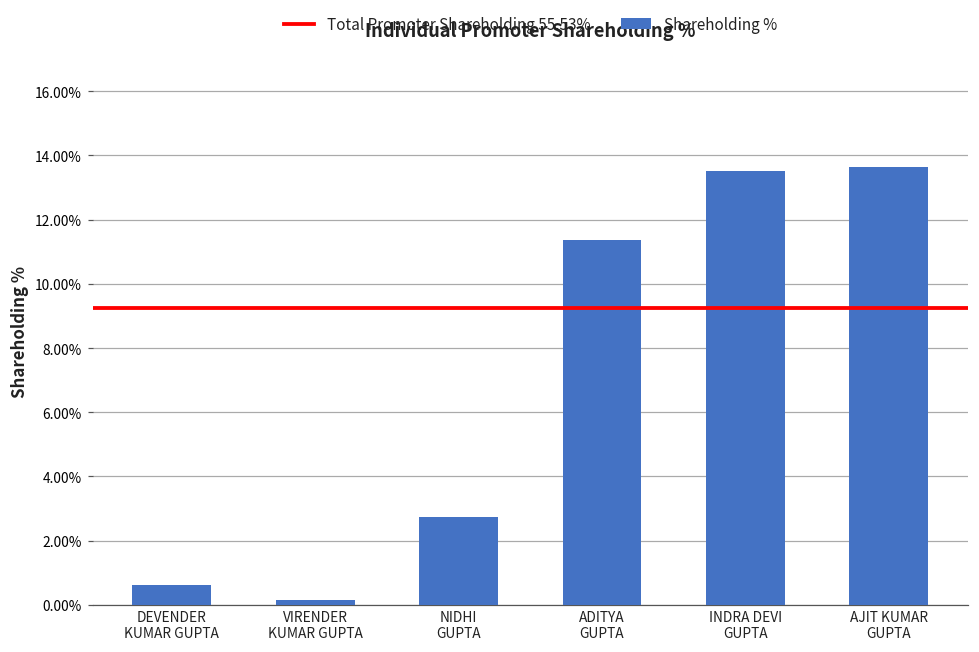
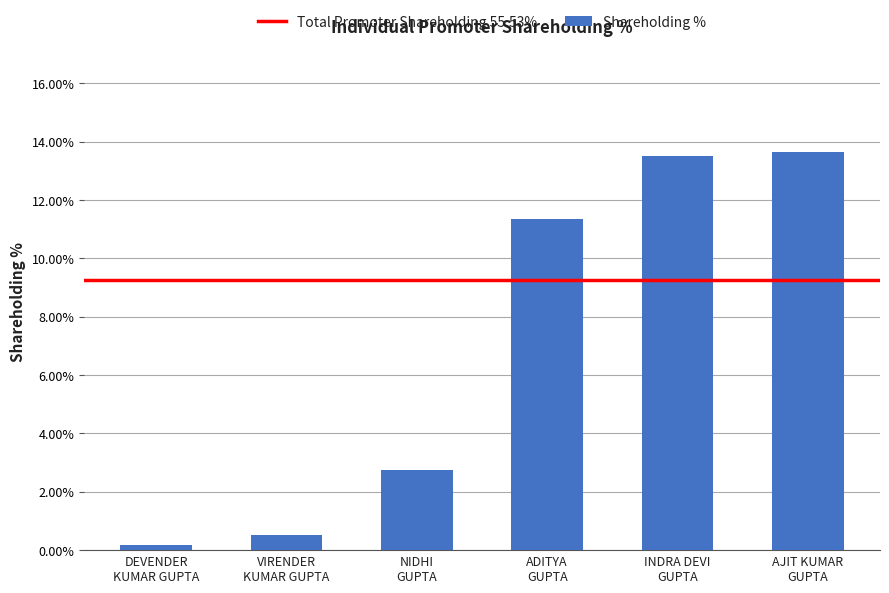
DEVENDER KUMAR GUPTA: 0.6% -> 0.2%
VIRENDER KUMAR GUPTA: 0.1% -> 0.5%
